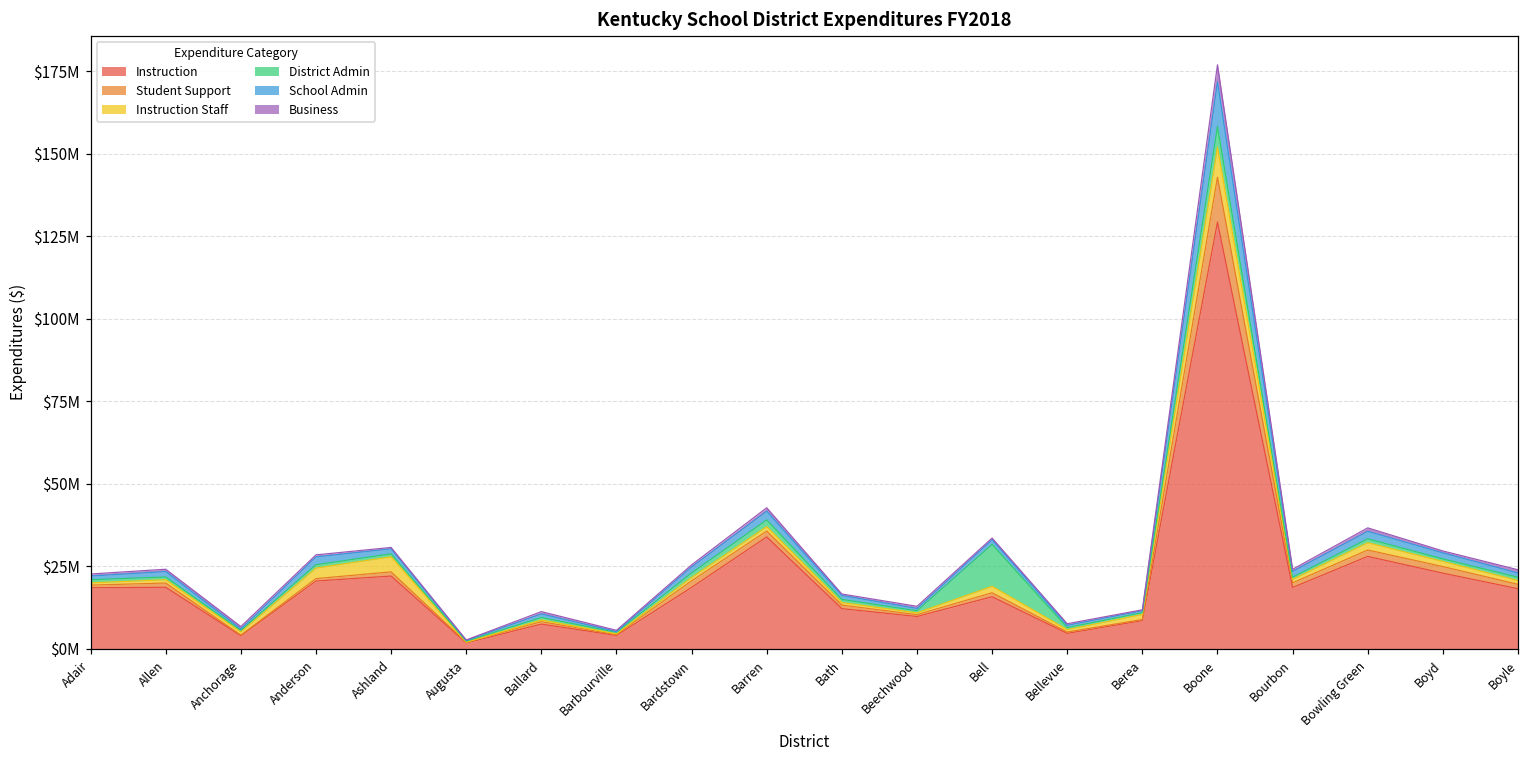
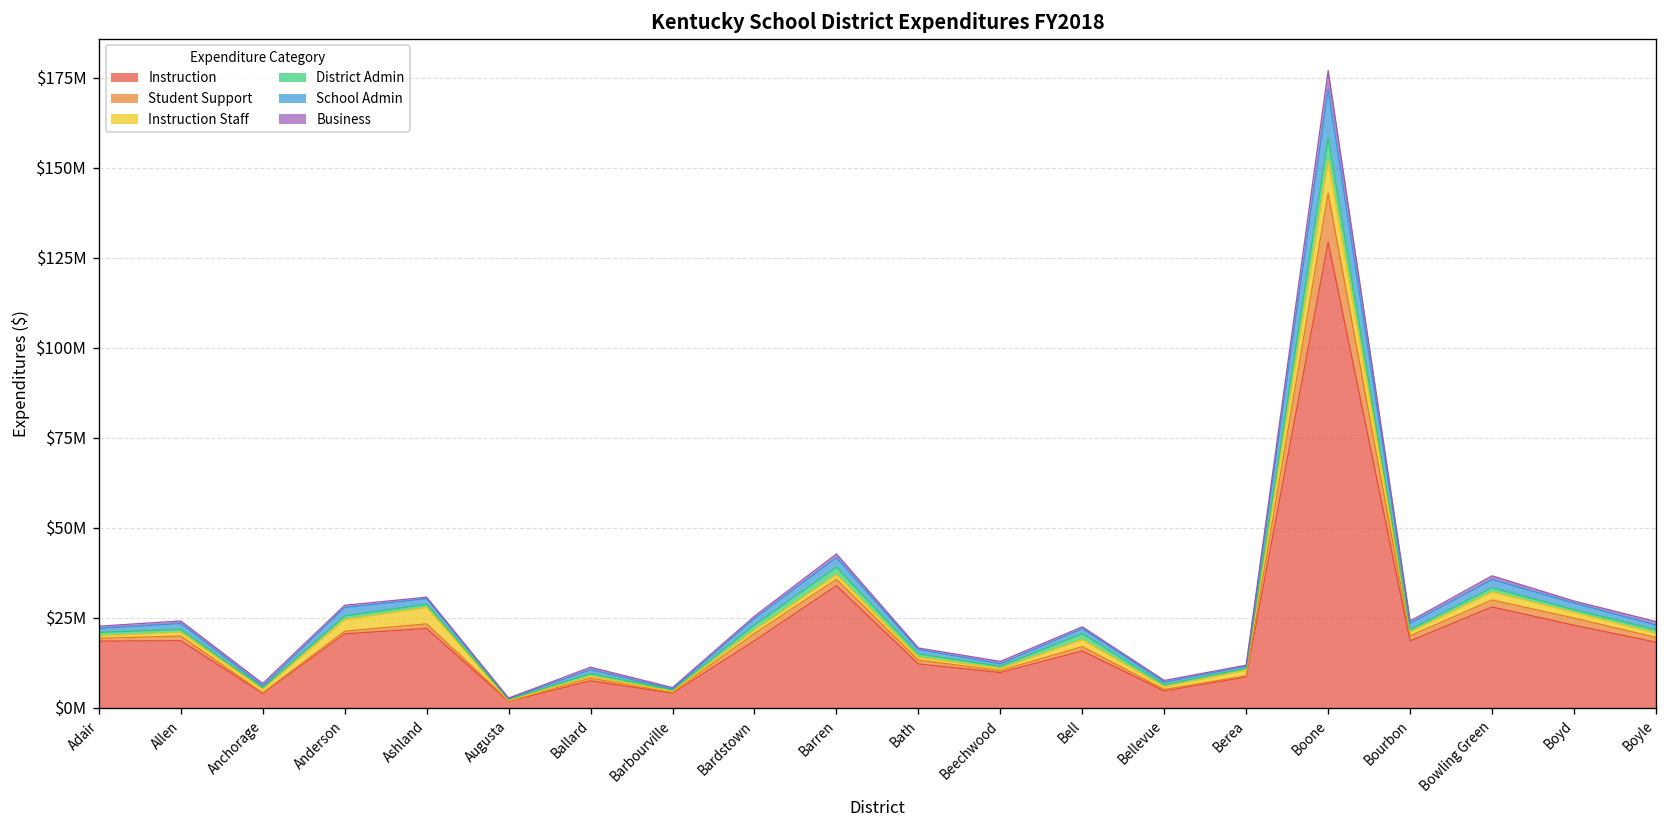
District Admin, Bell: $13000000 -> $2000000
